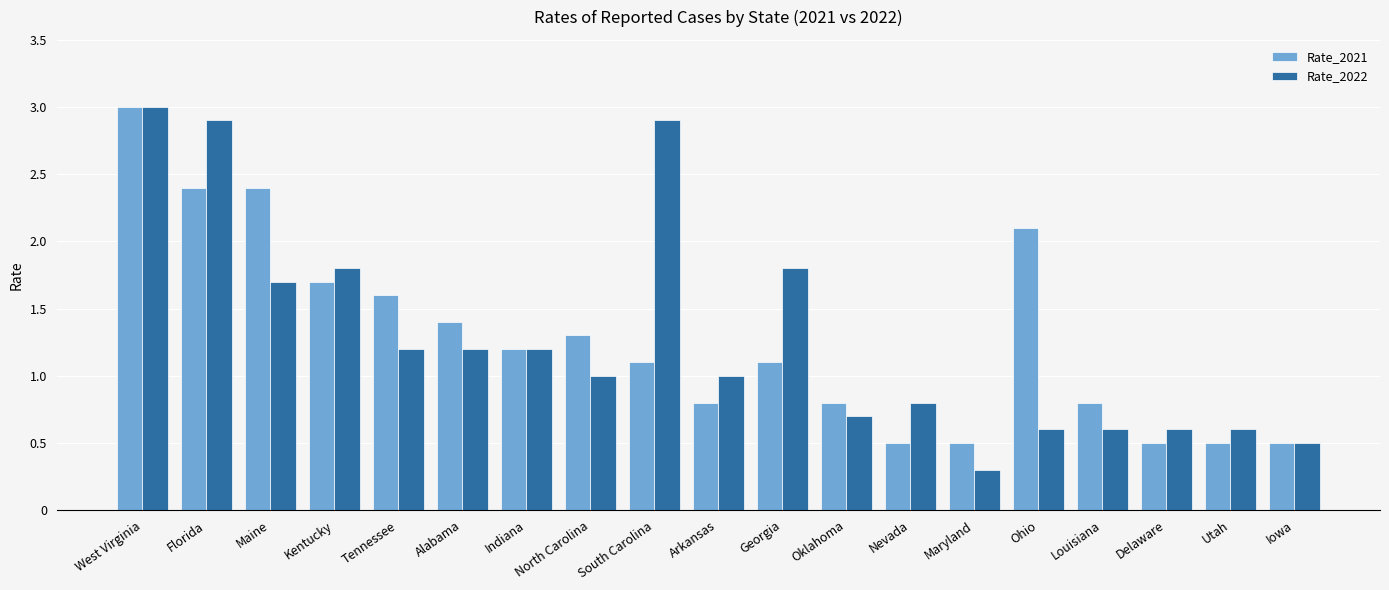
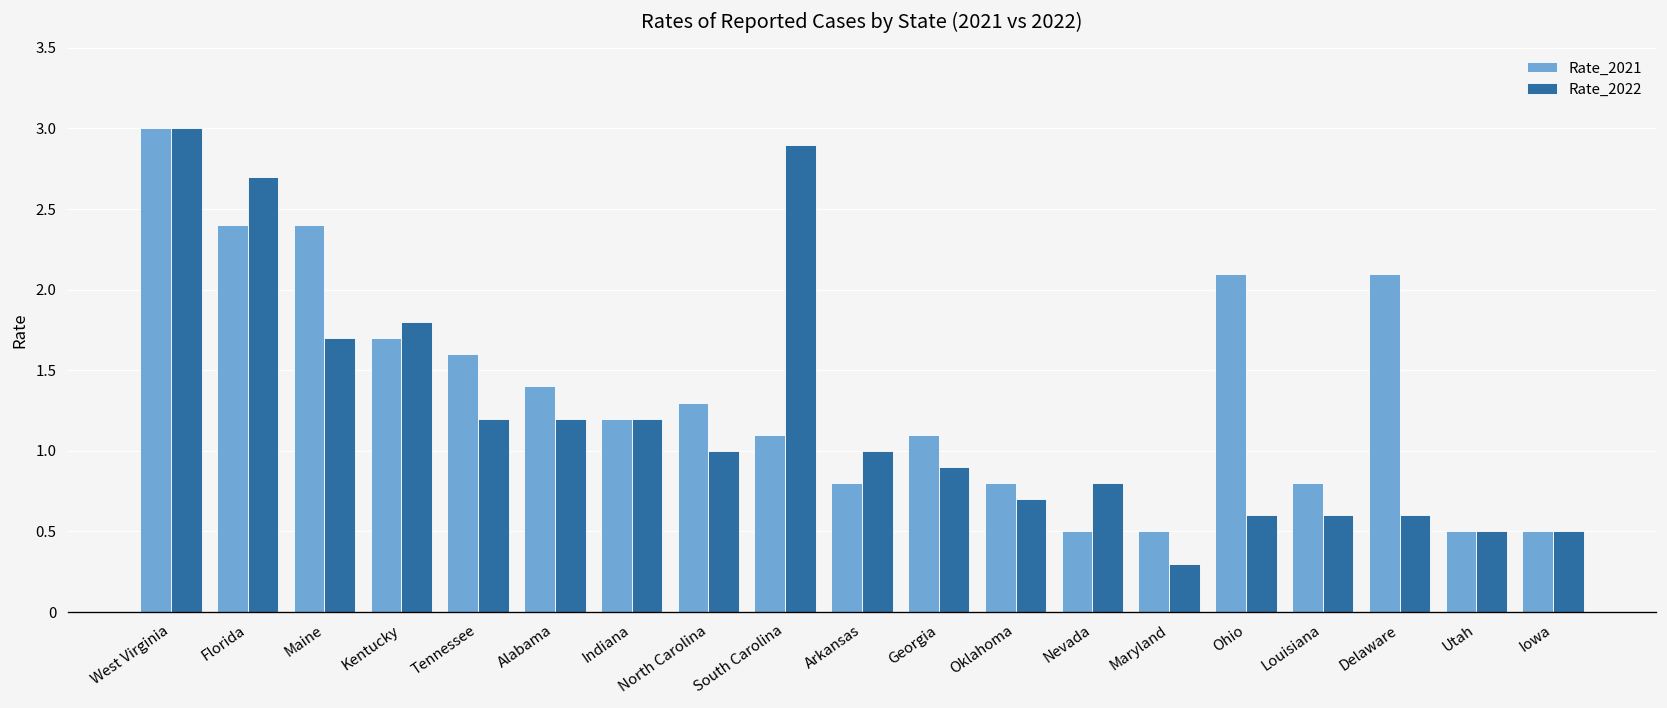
Rate_2022, Florida: 2.9 -> 2.7
Rate_2022, Georgia: 1.8 -> 0.9
Rate_2021, Delaware: 0.5 -> 2.1
Rate_2022, Utah: 0.6 -> 0.5
